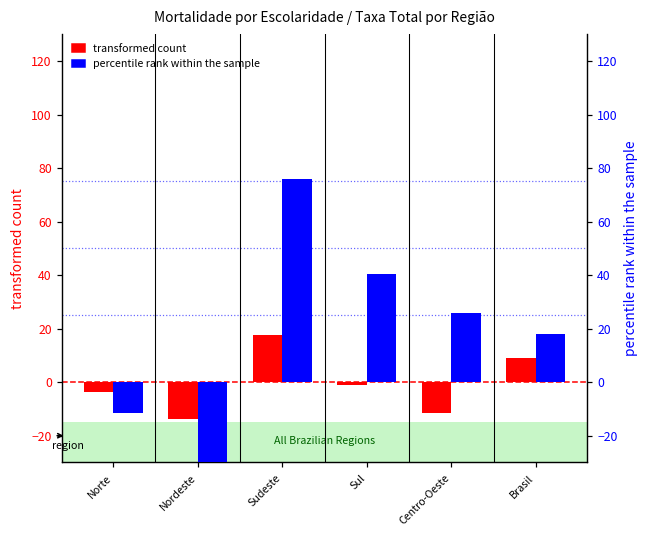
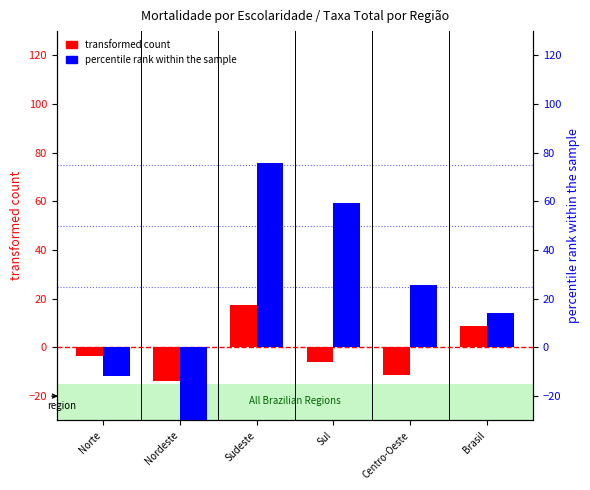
transformed count, Sul: -1 -> -6
percentile rank within the sample, Sul: 41 -> 59
percentile rank within the sample, Brasil: 18 -> 14
